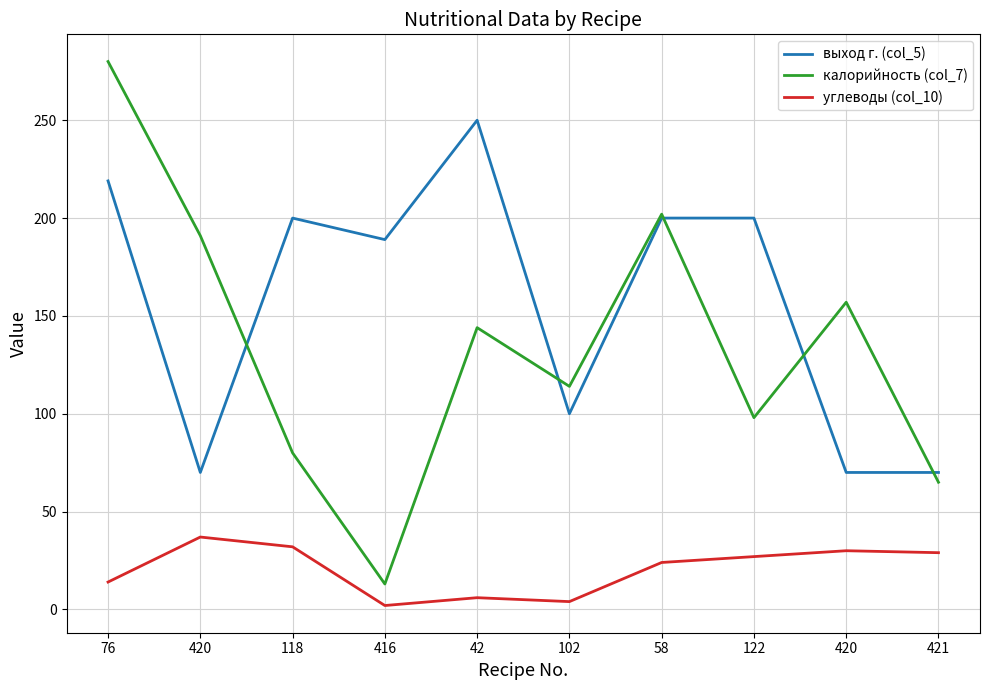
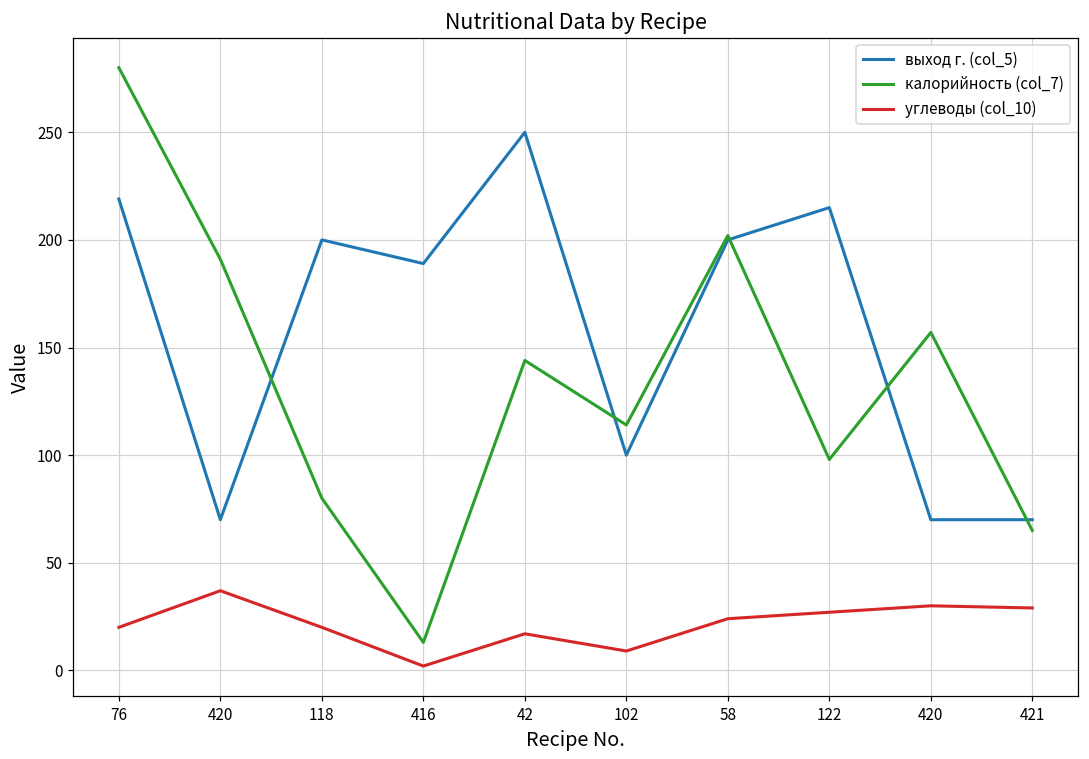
углеводы (col_10), 76: 14 -> 20
углеводы (col_10), 118: 32 -> 20
углеводы (col_10), 42: 6 -> 17
углеводы (col_10), 102: 4 -> 9
выход г. (col_5), 122: 200 -> 215
